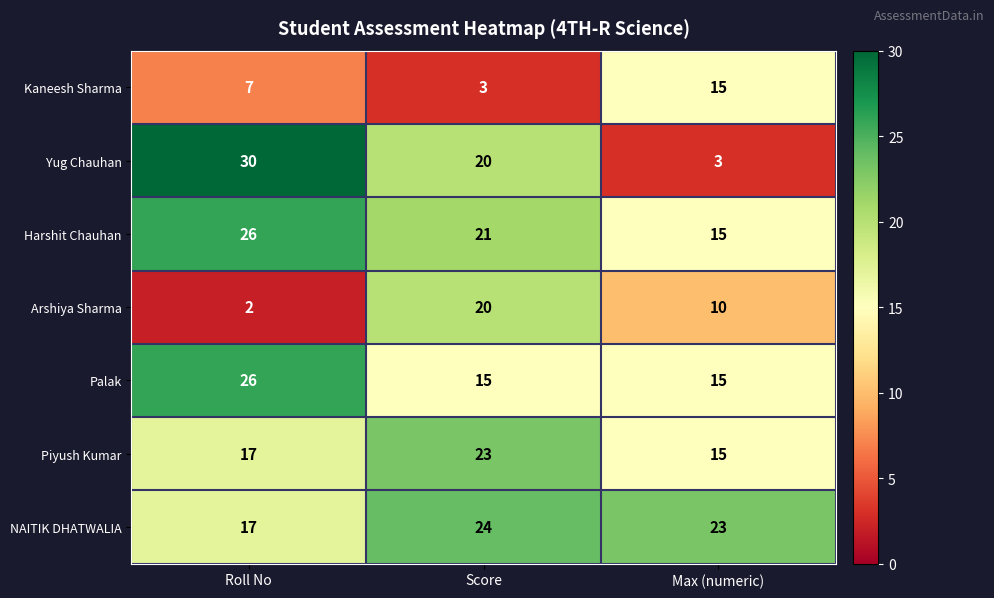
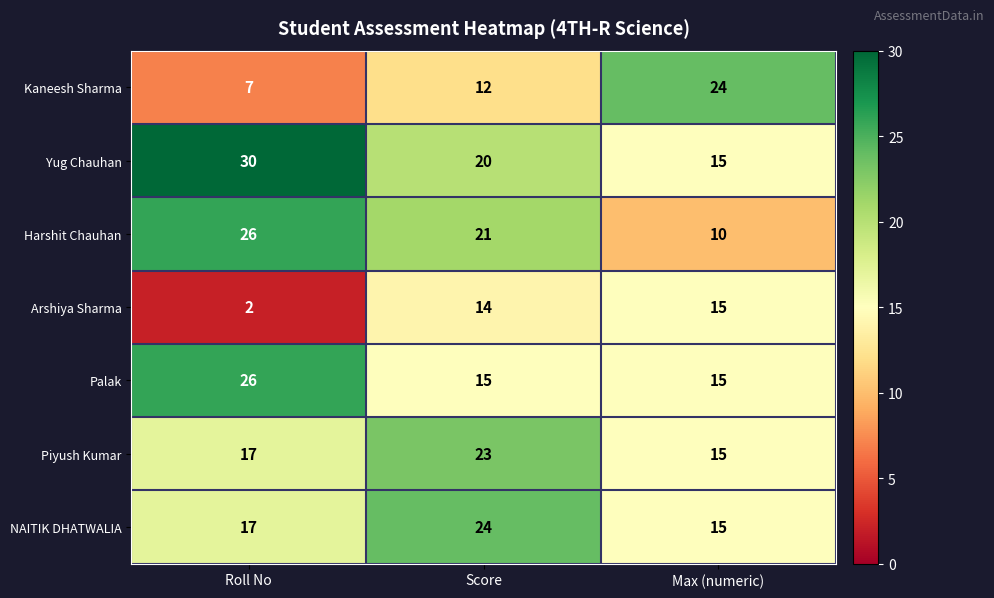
Kaneesh Sharma, Score: 3 -> 12
Kaneesh Sharma, Max (numeric): 15 -> 24
Yug Chauhan, Max (numeric): 3 -> 15
Harshit Chauhan, Max (numeric): 15 -> 10
Arshiya Sharma, Score: 20 -> 14
Arshiya Sharma, Max (numeric): 10 -> 15
NAITIK DHATWALIA, Max (numeric): 23 -> 15
